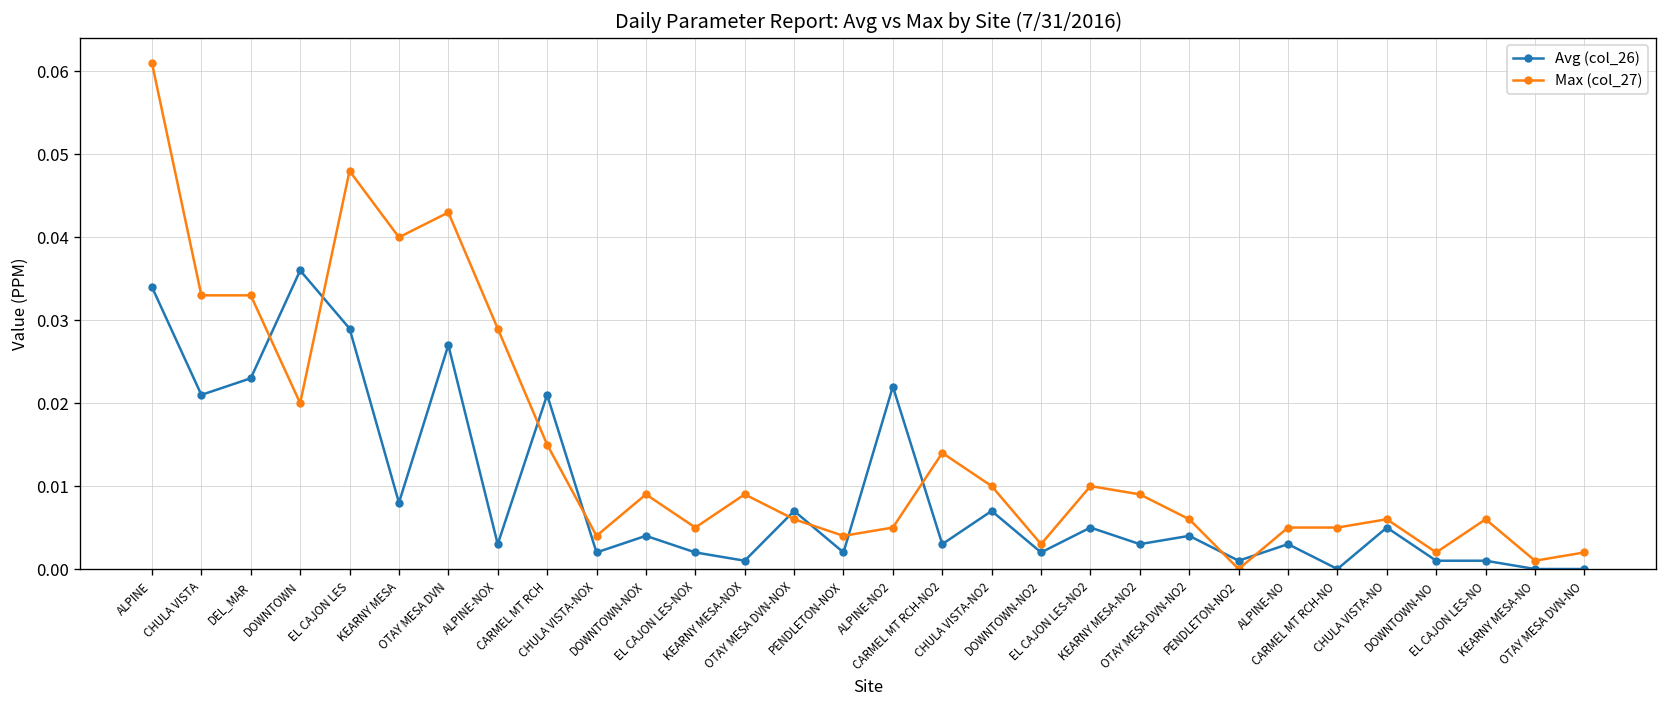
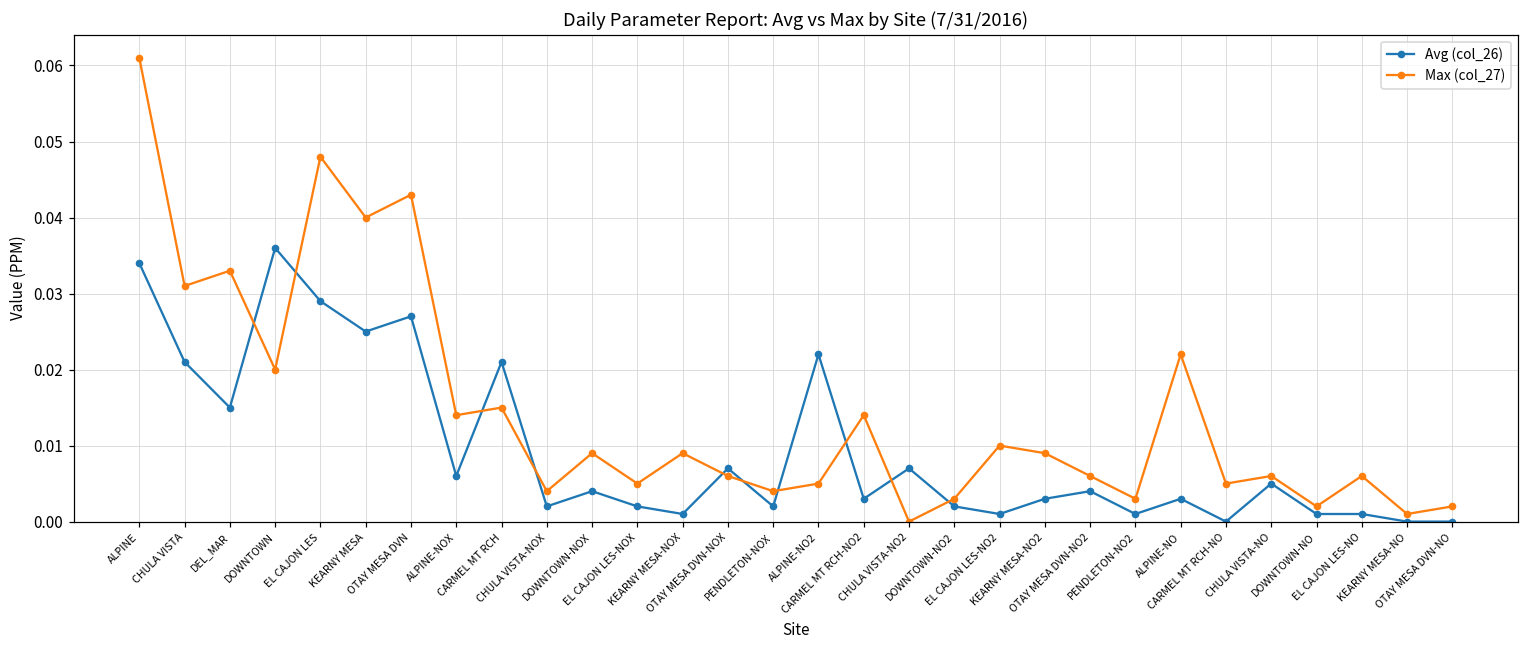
Max (col_27), CHULA VISTA: 0.033 -> 0.031
Avg (col_26), DEL_MAR: 0.023 -> 0.015
Avg (col_26), KEARNY MESA: 0.008 -> 0.025
Avg (col_26), ALPINE-NOX: 0.003 -> 0.006
Max (col_27), ALPINE-NOX: 0.029 -> 0.014
Max (col_27), CHULA VISTA-NO2: 0.01 -> 0.00
Avg (col_26), EL CAJON LES-NO2: 0.005 -> 0.001
Max (col_27), PENDLETON-NO2: 0.000 -> 0.003
Max (col_27), ALPINE-NO: 0.005 -> 0.022
